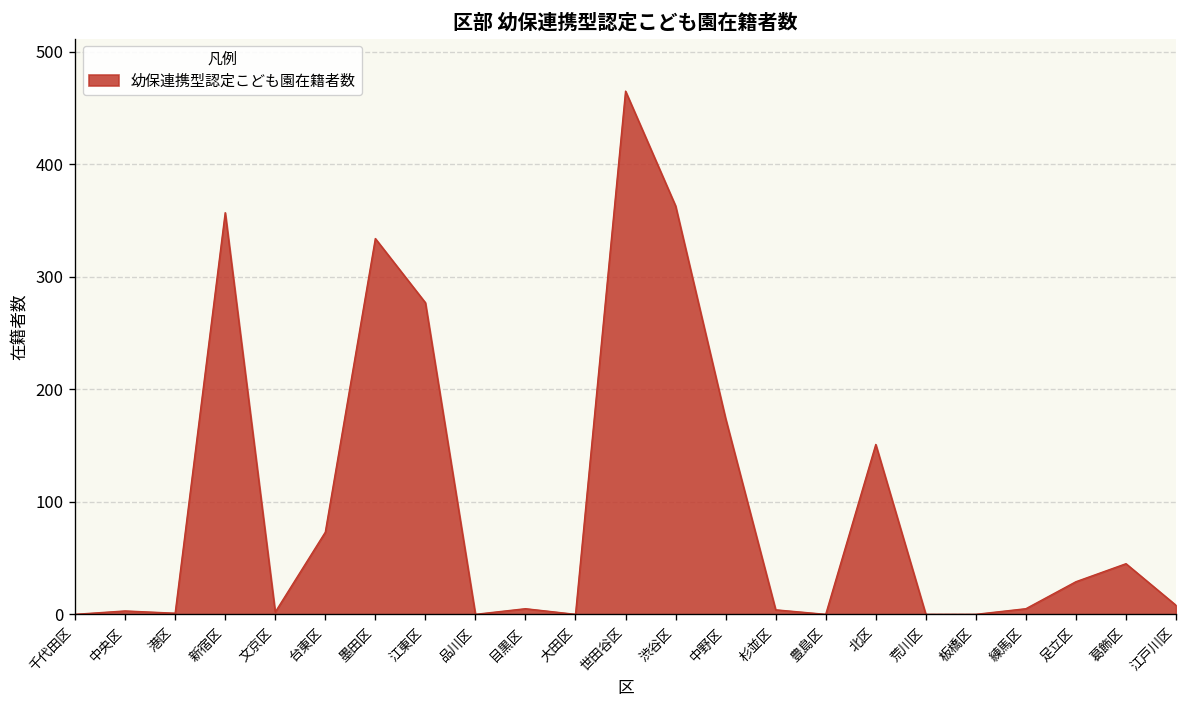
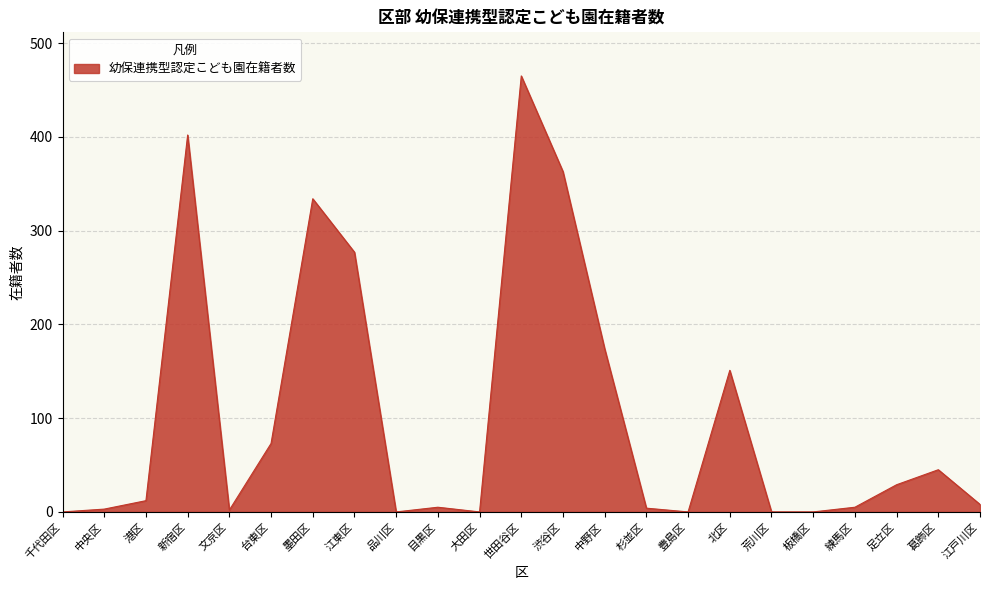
港区: 0 -> 10
新宿区: 360 -> 400
